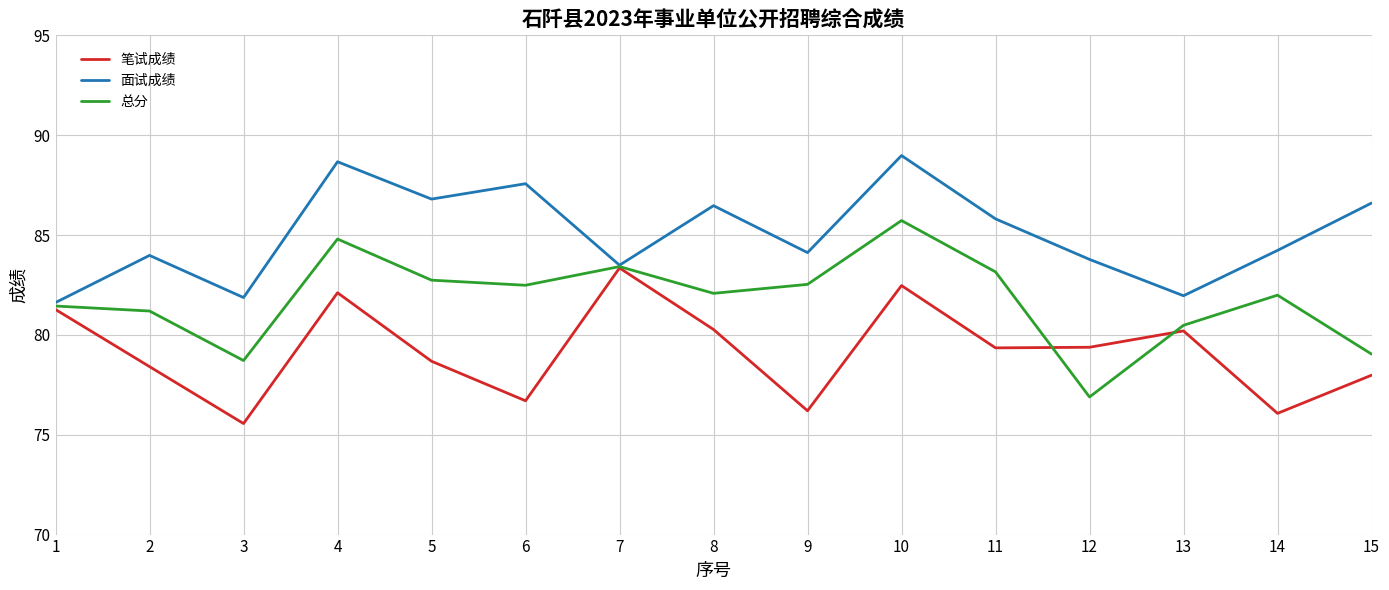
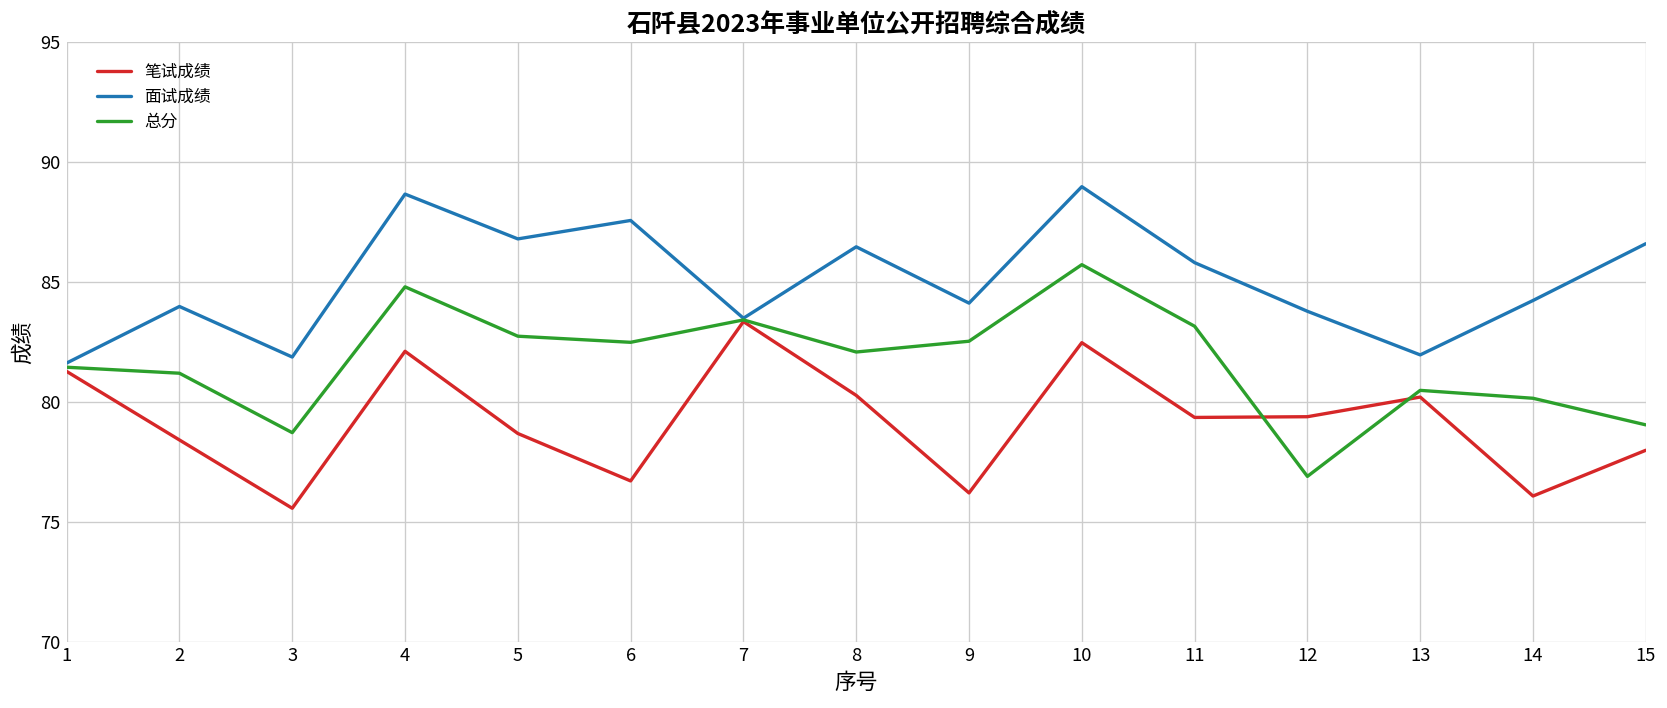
总分, 14: 82.0 -> 80.2
